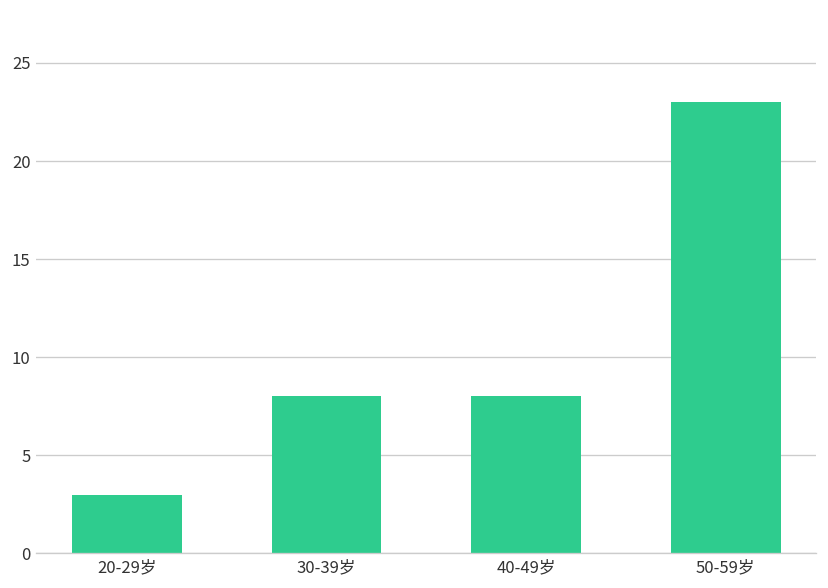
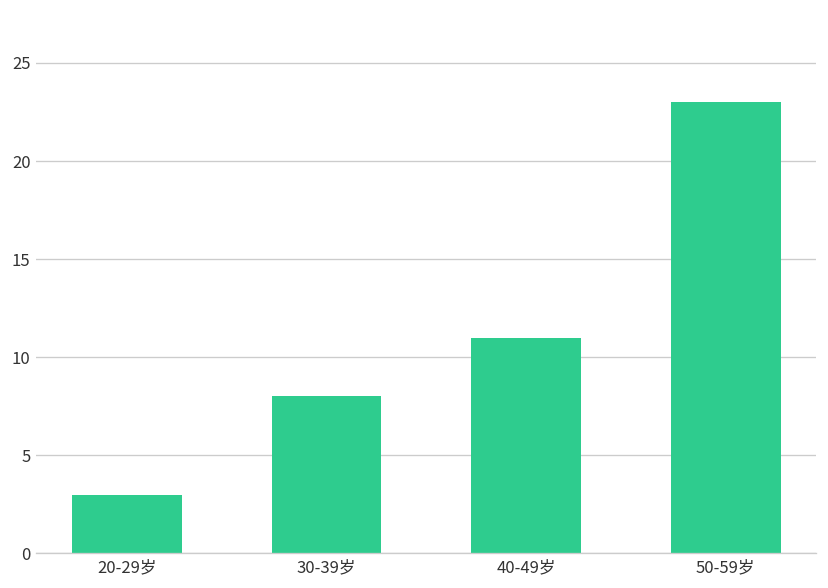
40-49岁: 8 -> 11
